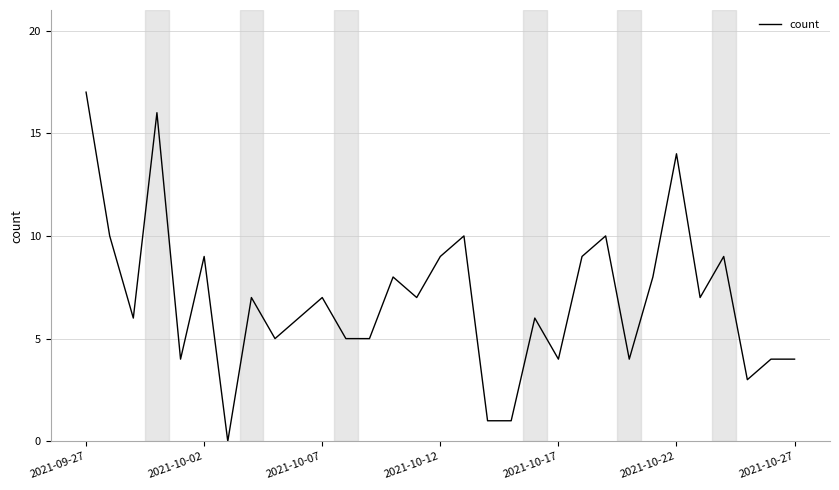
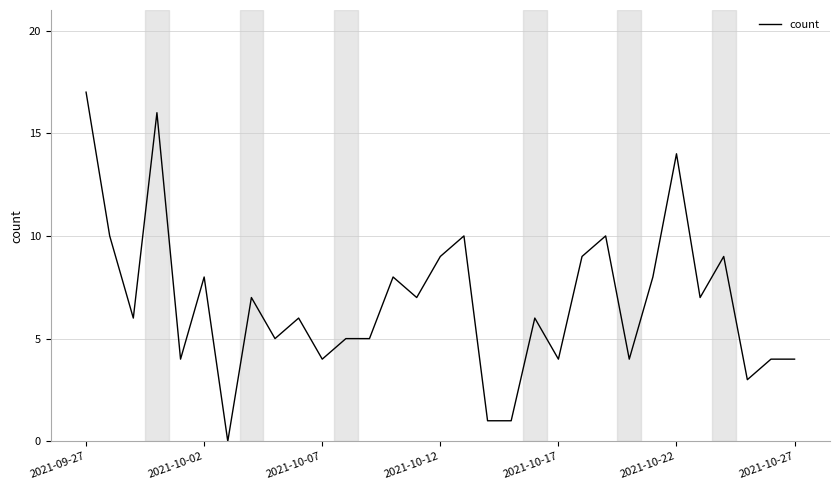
2021-10-02: 9 -> 8
2021-10-07: 7 -> 4
